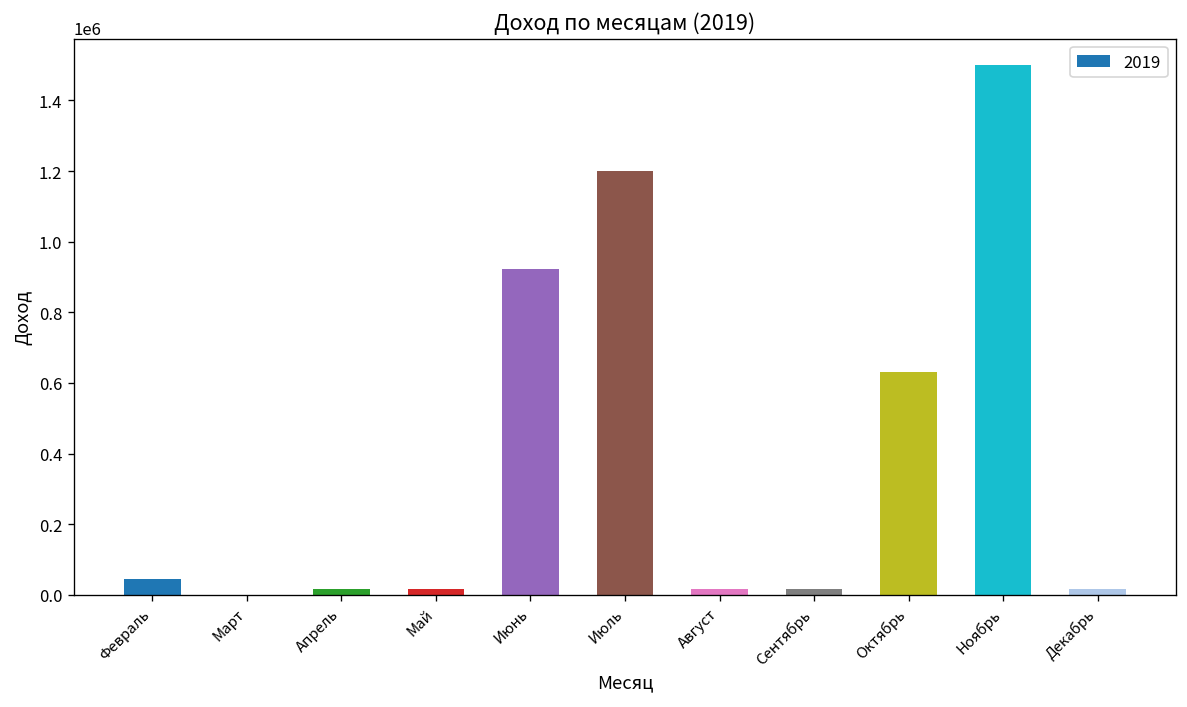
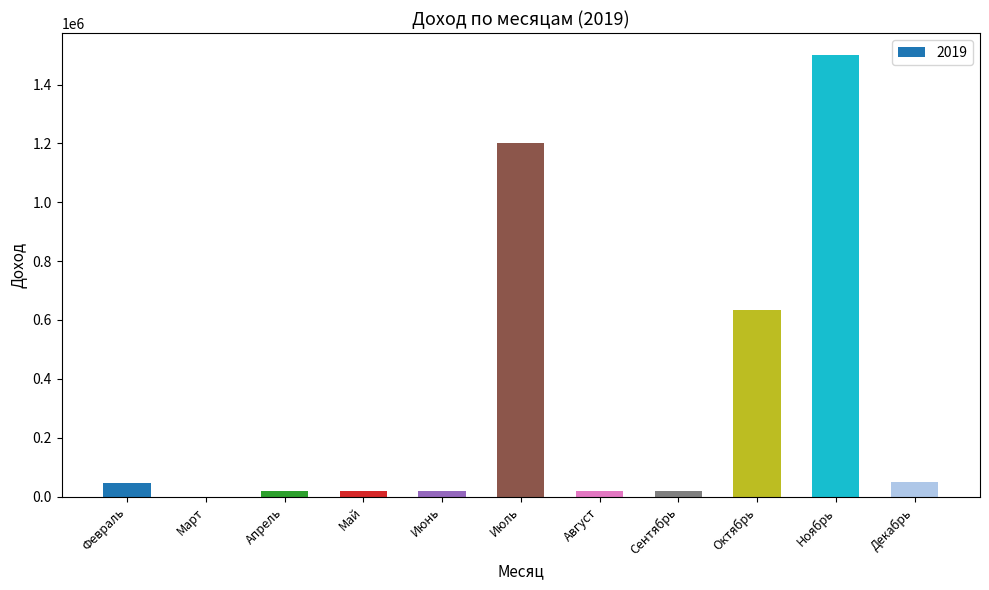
Июнь: 920000 -> 20000
Декабрь: 20000 -> 50000
